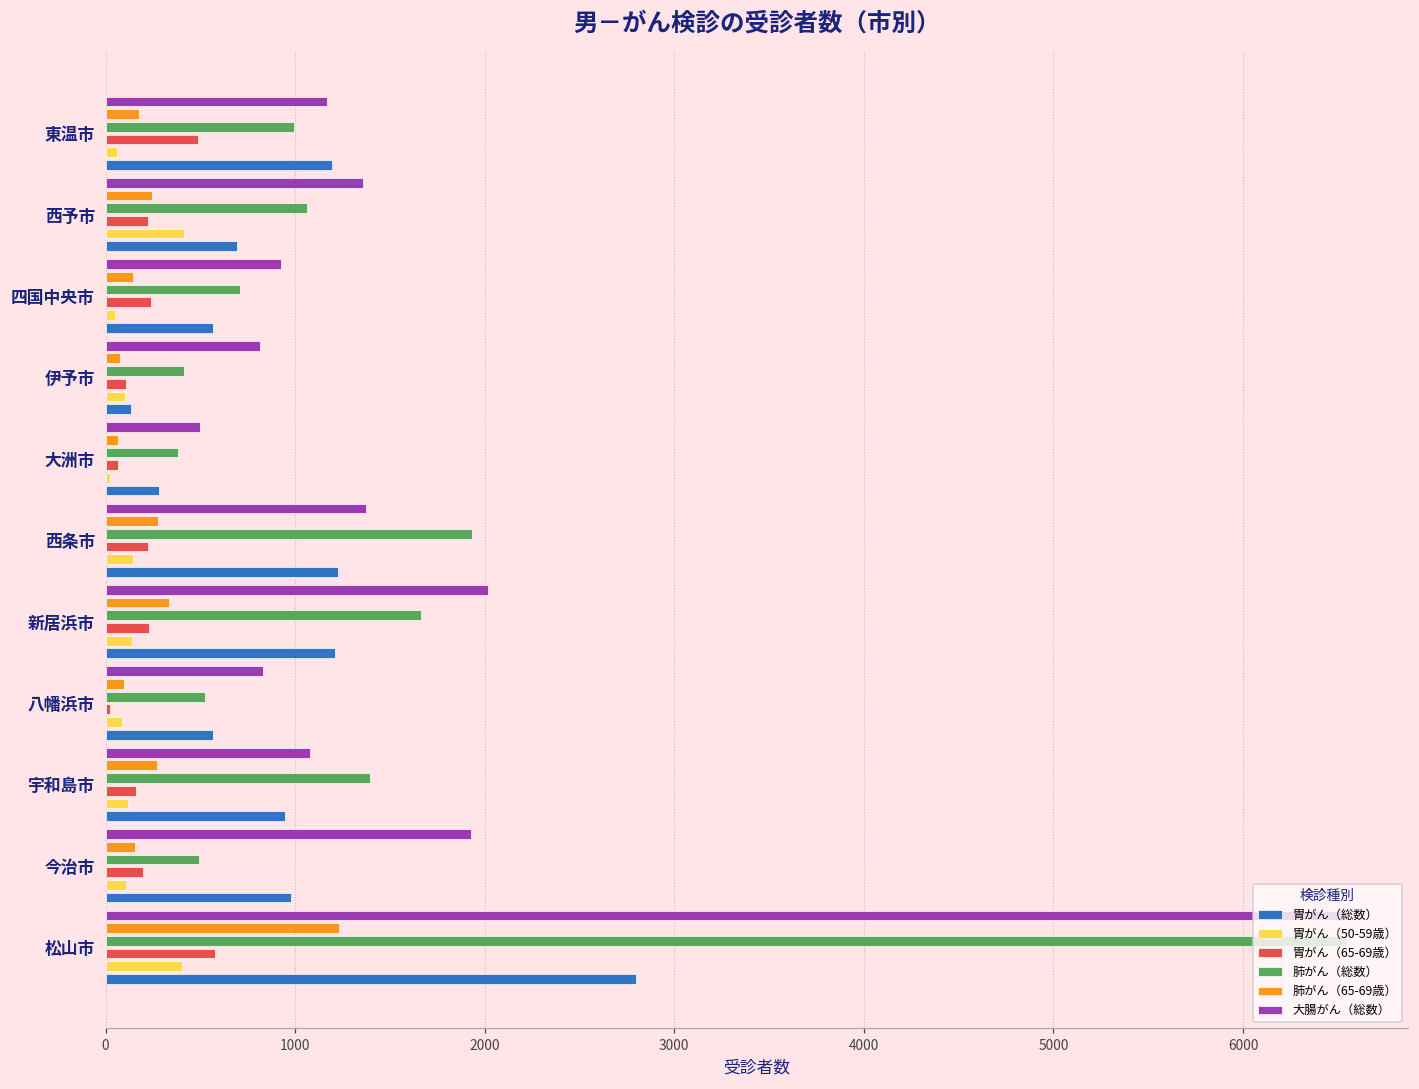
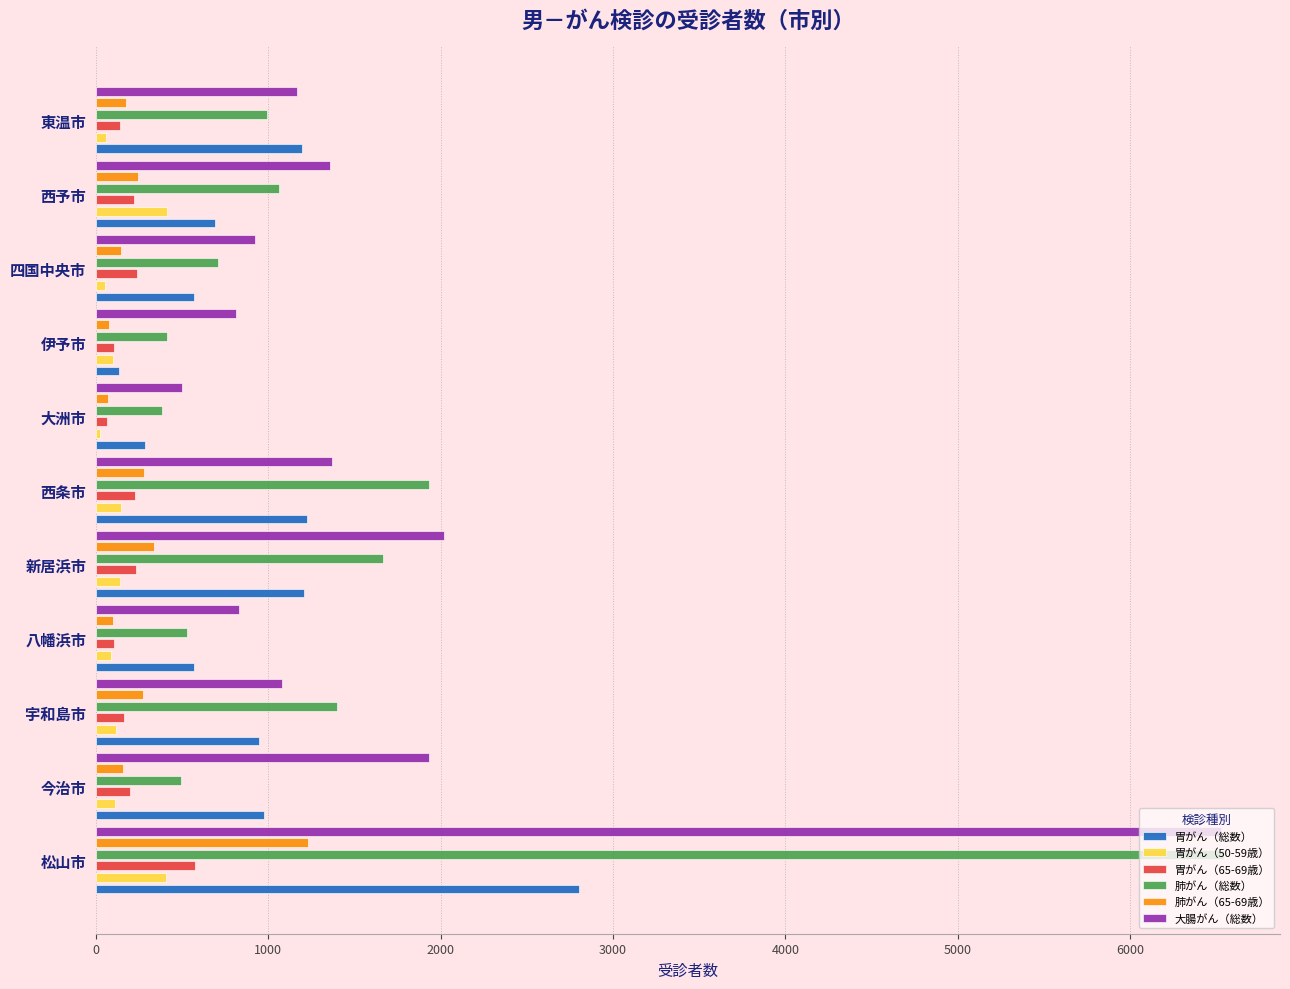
胃がん（65-69歳）, 東温市: 490 -> 140
胃がん（65-69歳）, 八幡浜市: 30 -> 100
